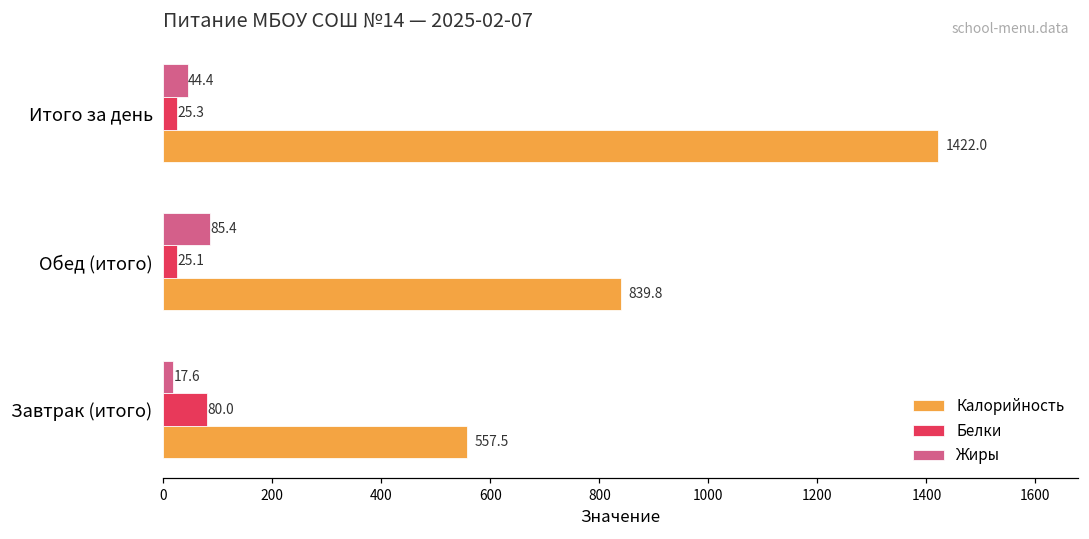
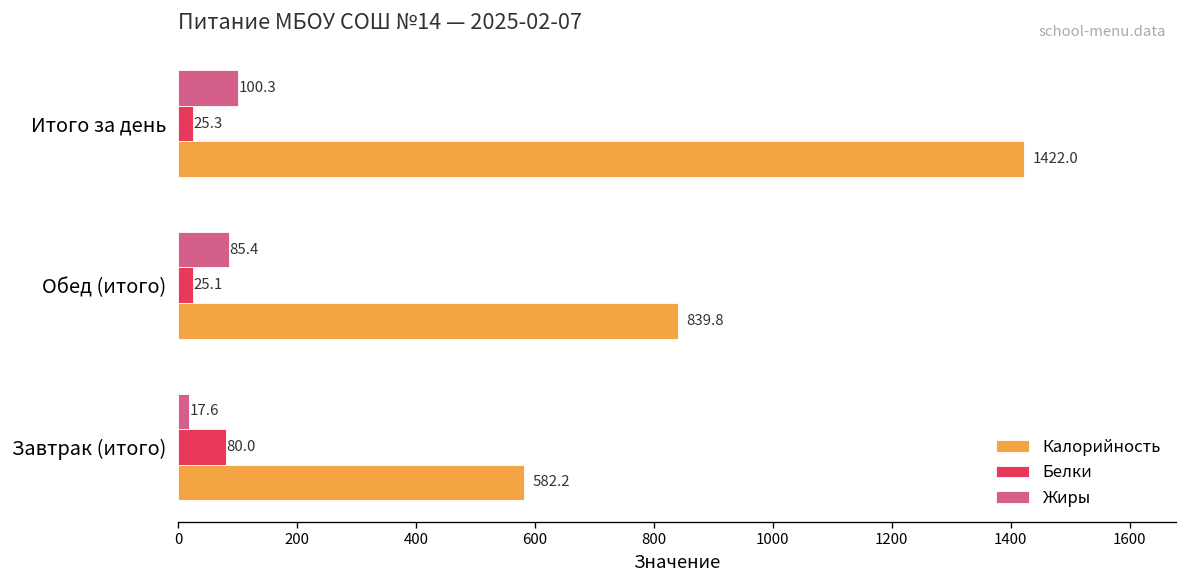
Жиры, Итого за день: 44.4 -> 100.3
Калорийность, Завтрак (итого): 557.5 -> 582.2
